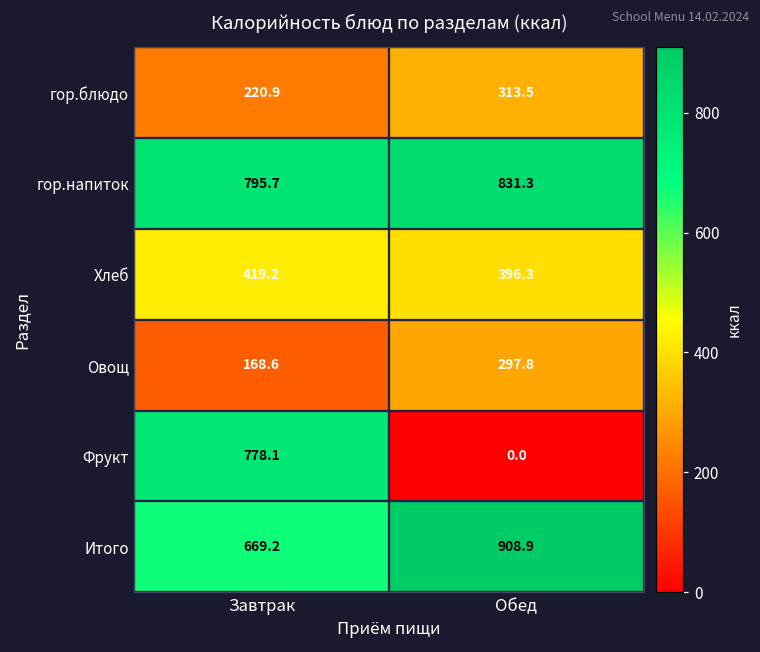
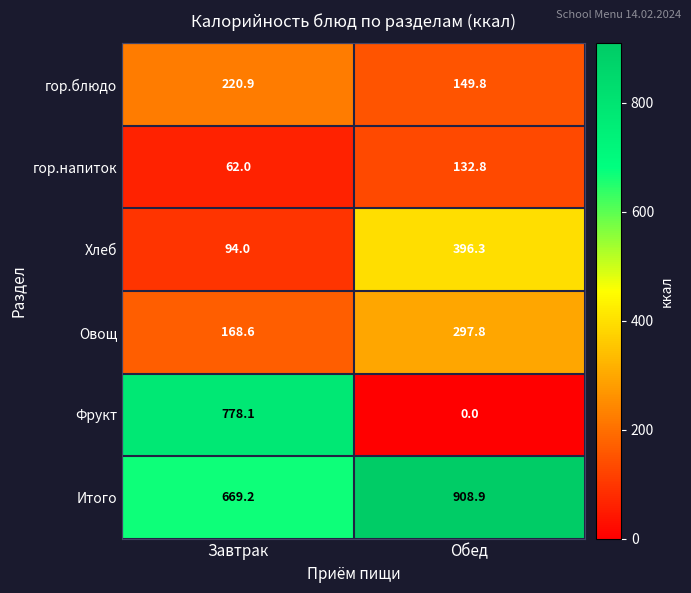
гор.блюдо, Обед: 313.5 -> 149.8
гор.напиток, Завтрак: 795.7 -> 62.0
гор.напиток, Обед: 831.3 -> 132.8
Хлеб, Завтрак: 419.2 -> 94.0
